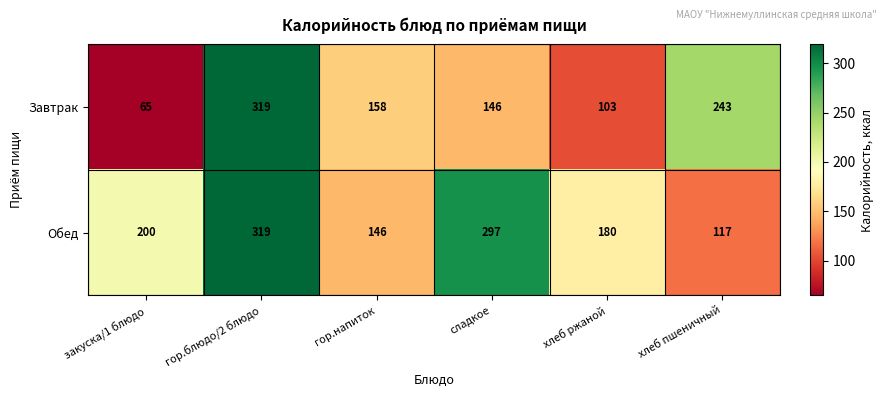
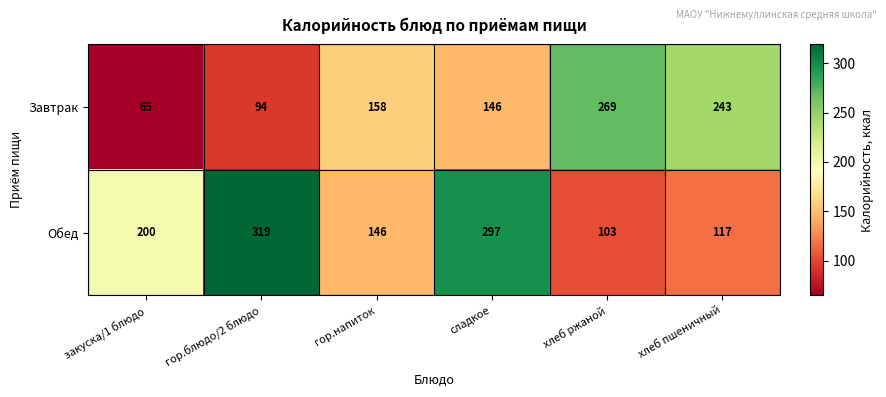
Завтрак, гор.блюдо/2 блюдо: 319 -> 94
Завтрак, хлеб ржаной: 103 -> 269
Обед, хлеб ржаной: 180 -> 103
